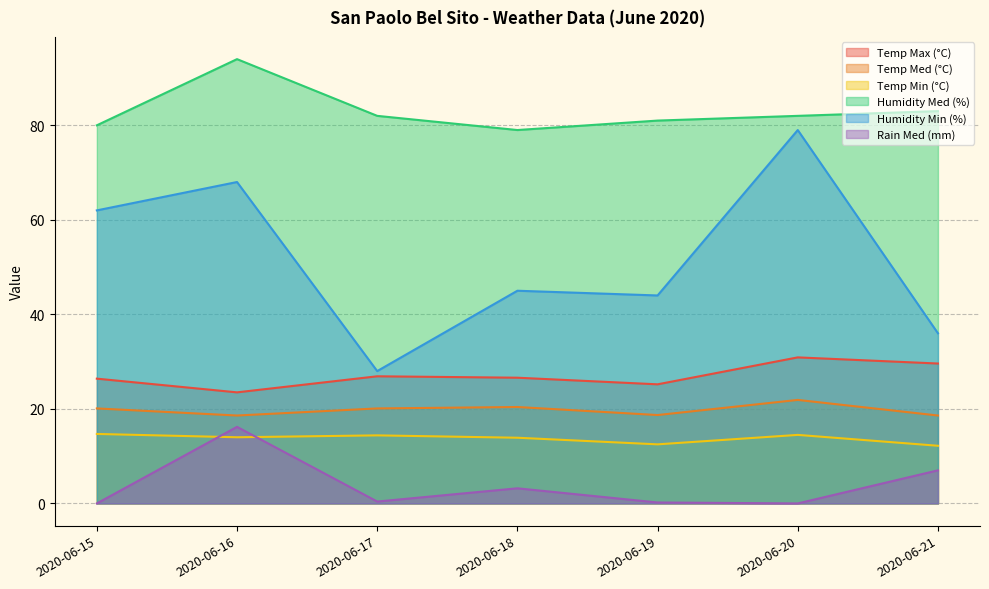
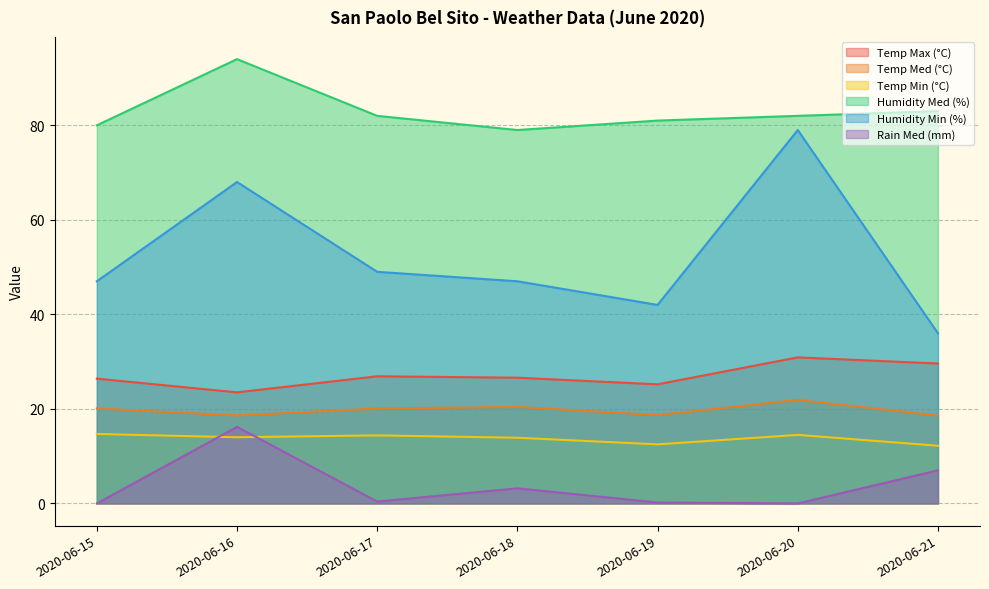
Humidity Min (%), 2020-06-15: 62 -> 47
Humidity Min (%), 2020-06-17: 28 -> 49
Humidity Min (%), 2020-06-18: 45 -> 47
Humidity Min (%), 2020-06-19: 44 -> 42
